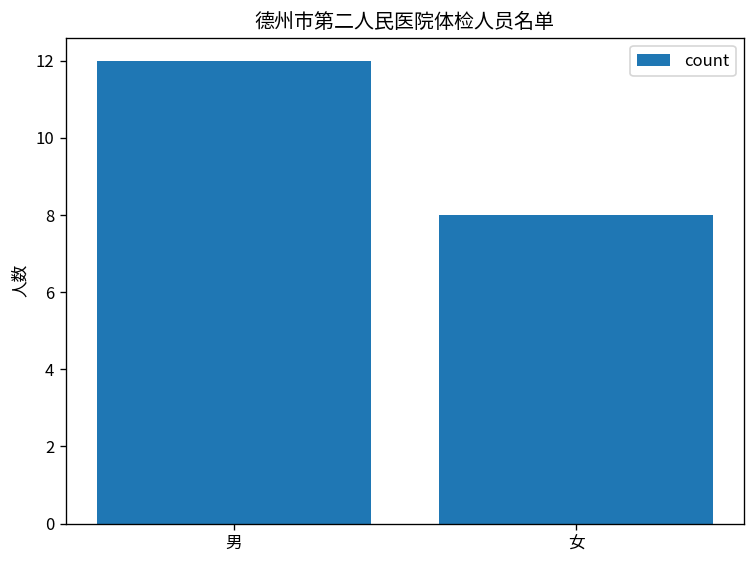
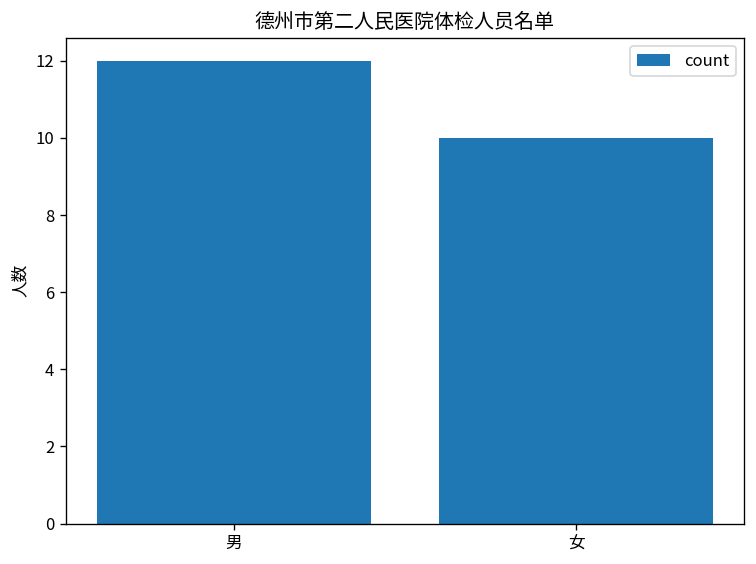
女: 8 -> 10
